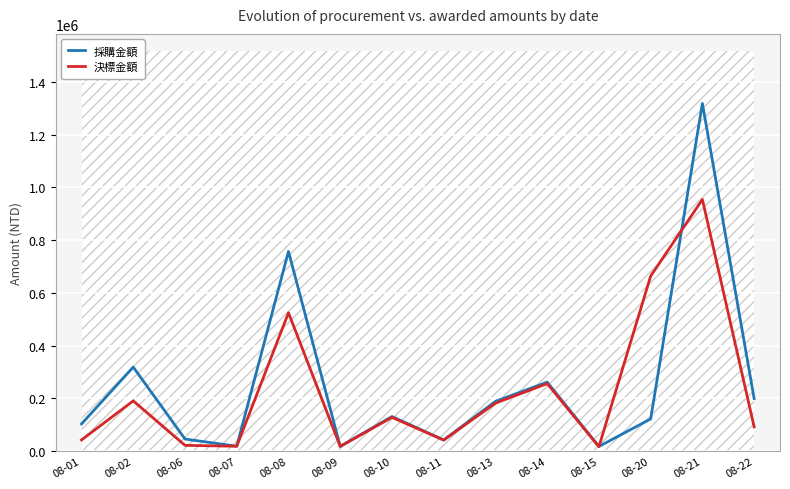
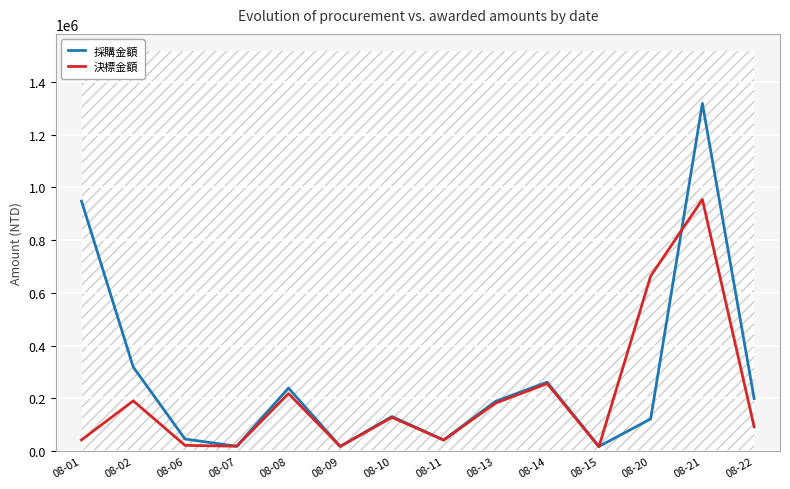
採購金額, 08-01: 100000 -> 950000
採購金額, 08-08: 760000 -> 240000
決標金額, 08-08: 520000 -> 220000
